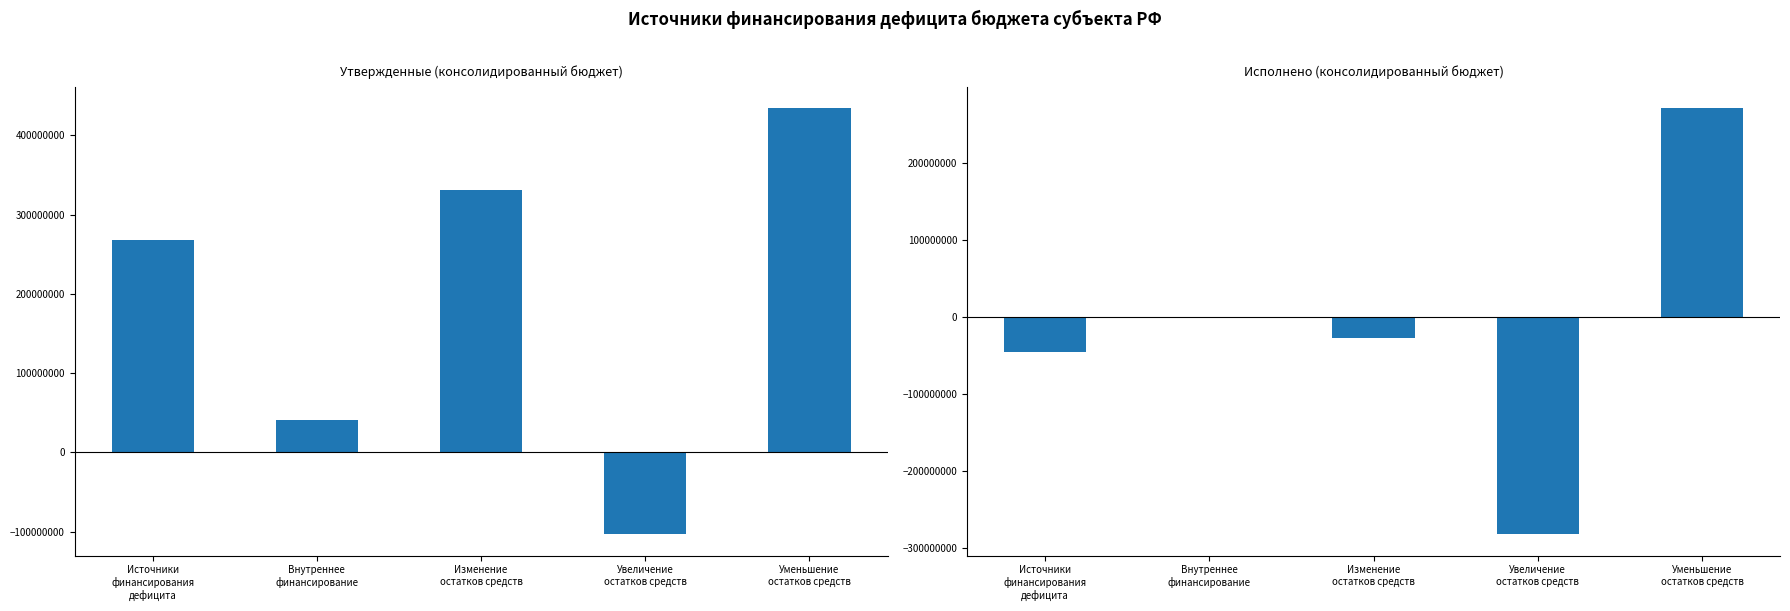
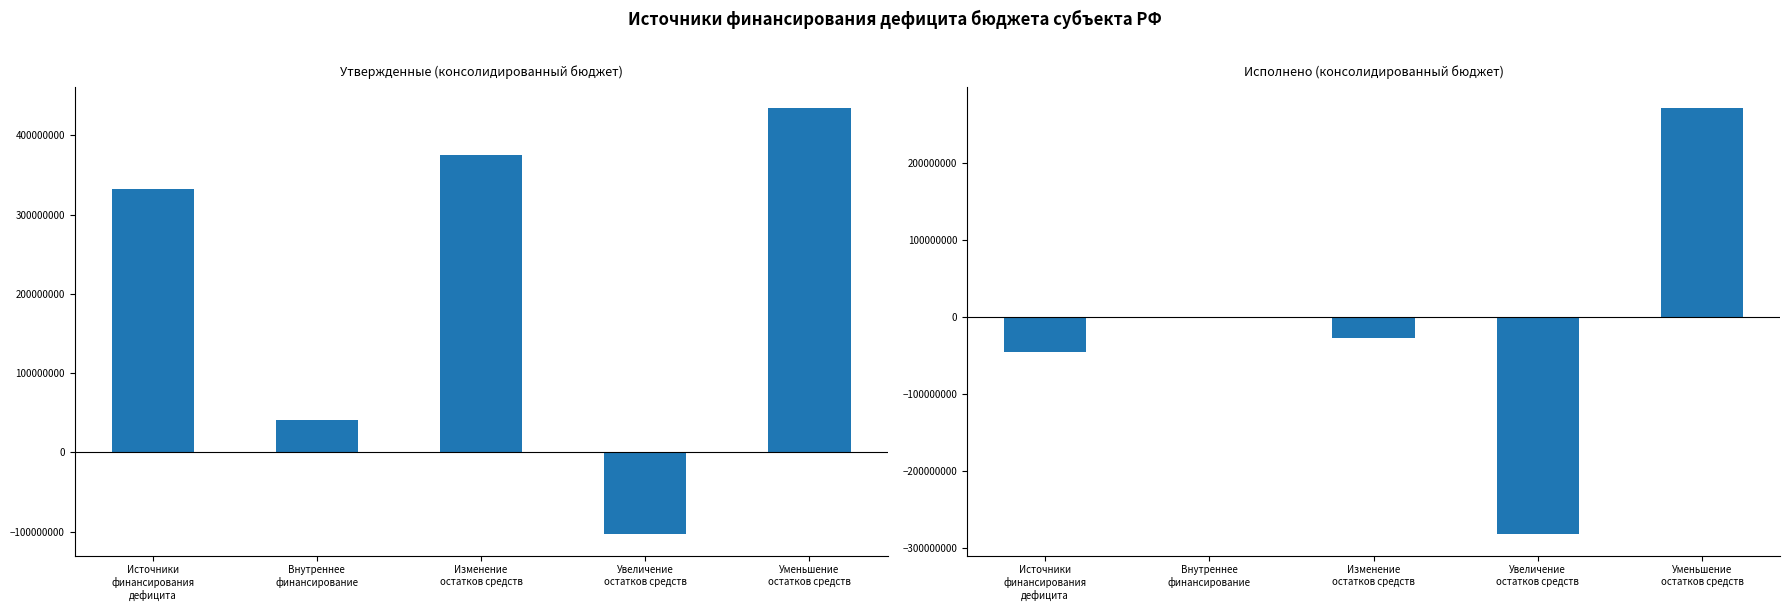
Утвержденные (консолидированный бюджет), Источники финансирования дефицита: 270000000 -> 330000000
Утвержденные (консолидированный бюджет), Изменение остатков средств: 330000000 -> 380000000
